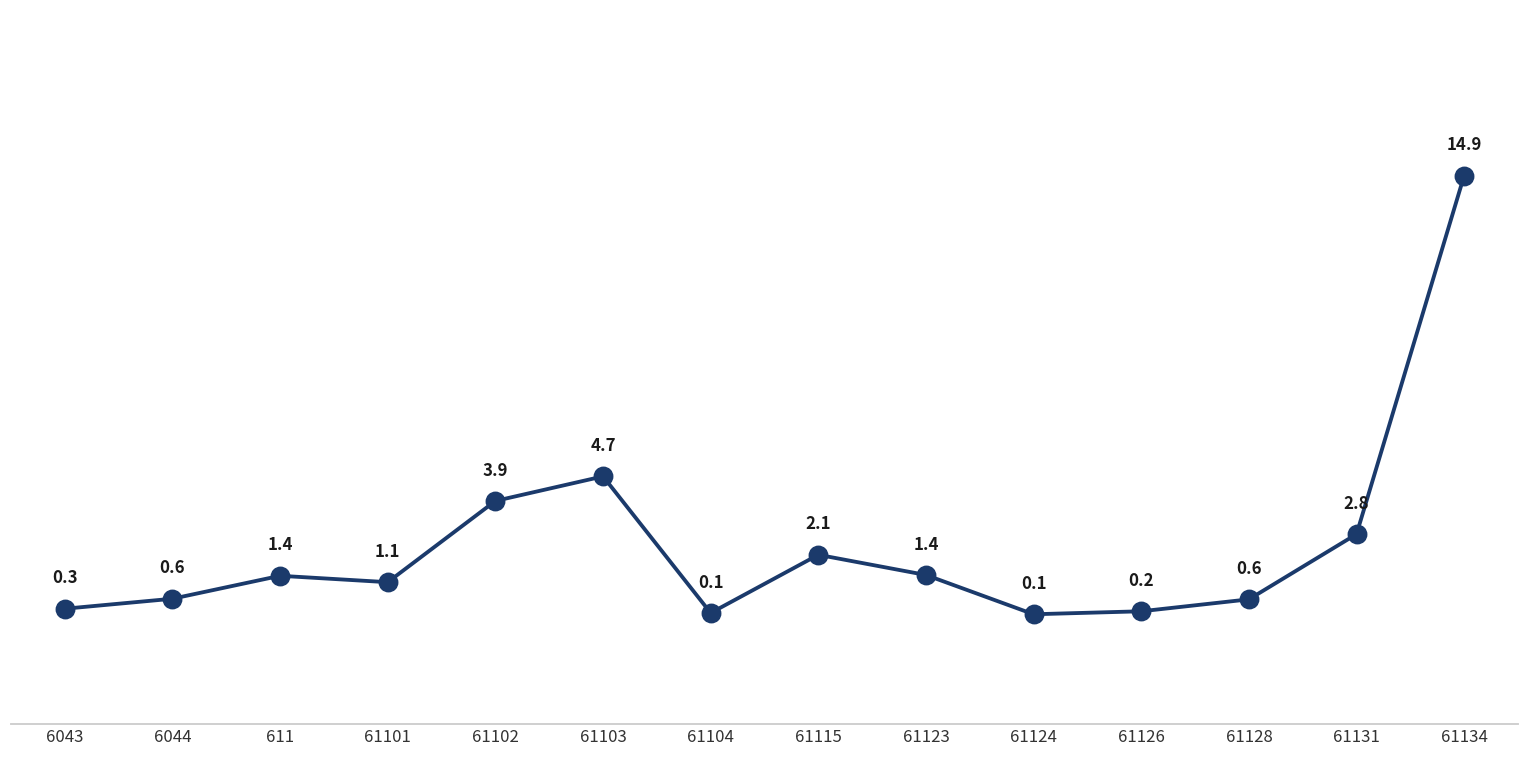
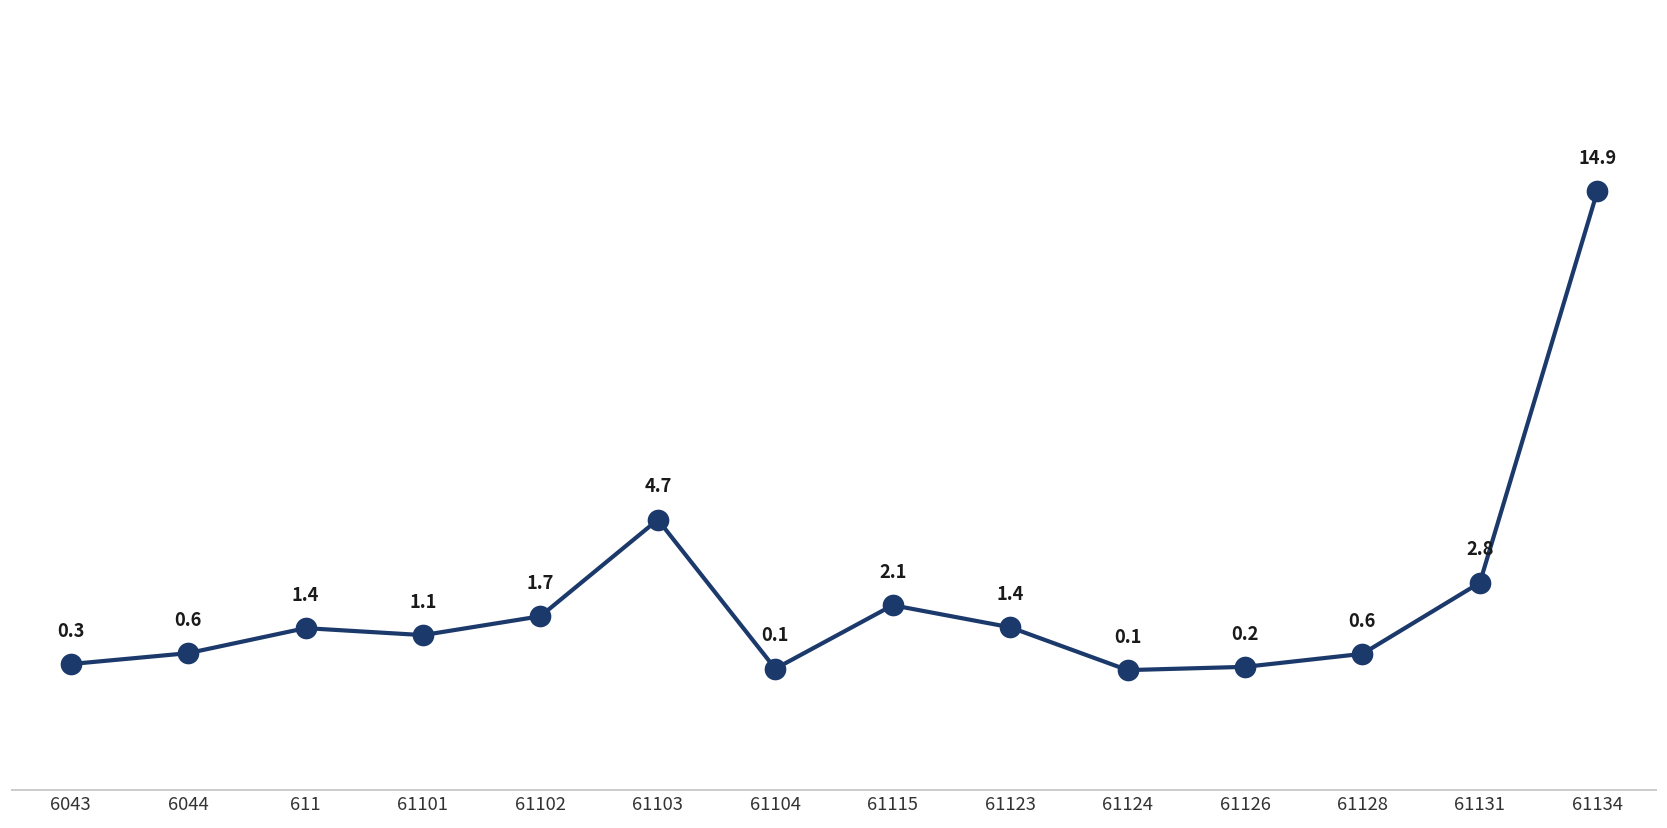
61102: 3.9 -> 1.7
